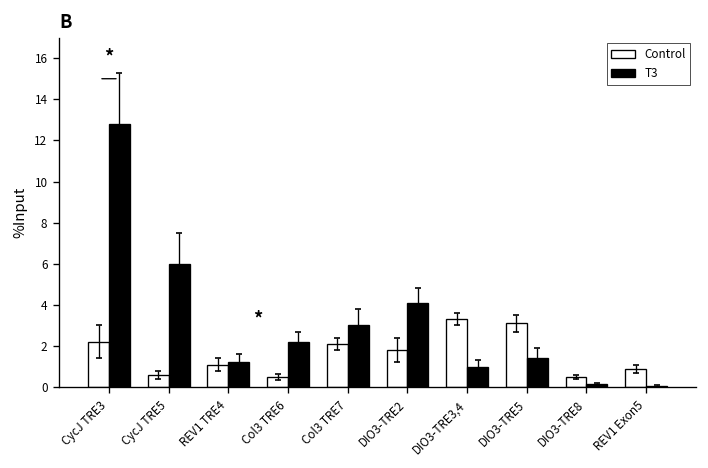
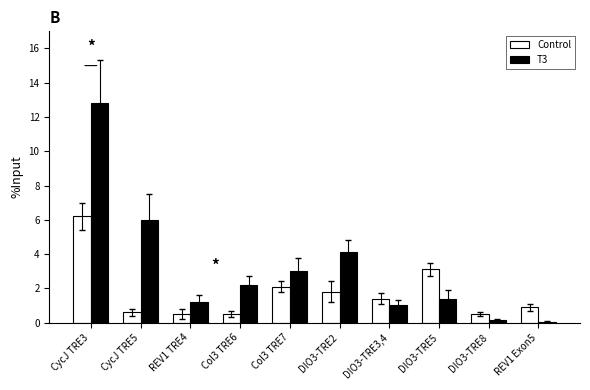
Control, CycJ TRE3: 2.2 -> 6.2
Control, REV1 TRE4: 1.1 -> 0.5
Control, DIO3-TRE3,4: 3.3 -> 1.4
